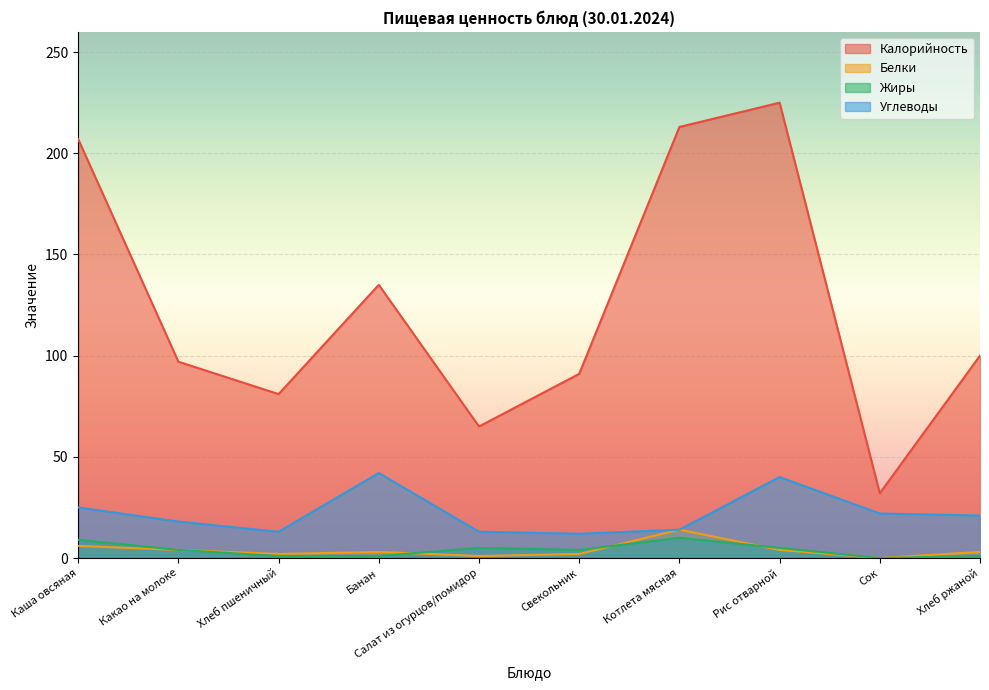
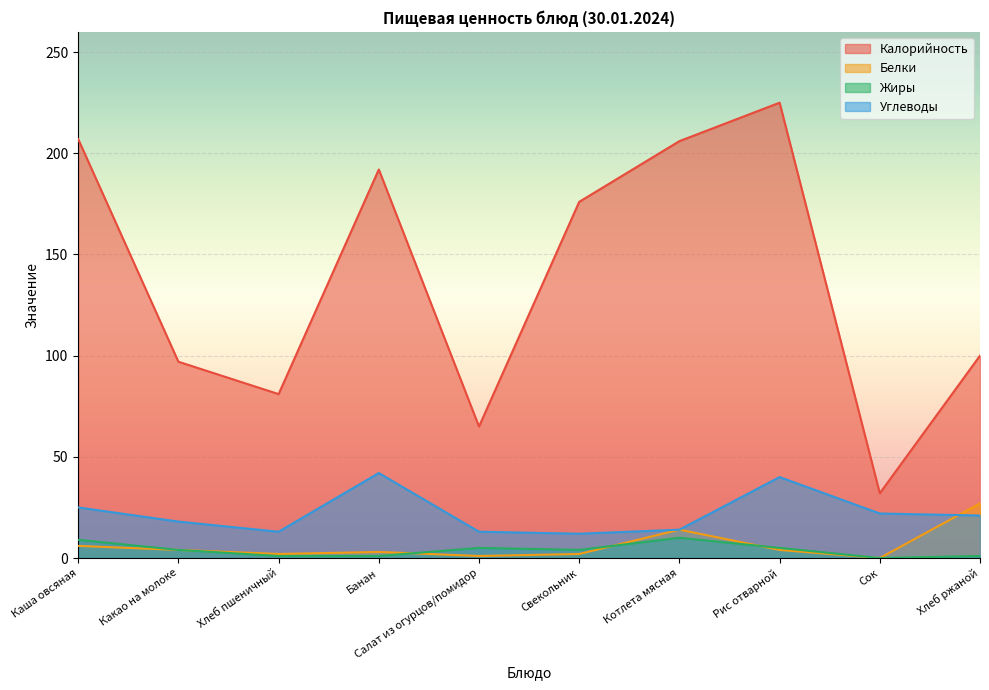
Калорийность, Банан: 135 -> 192
Калорийность, Свекольник: 91 -> 176
Калорийность, Котлета мясная: 213 -> 206
Белки, Хлеб ржаной: 3 -> 27
